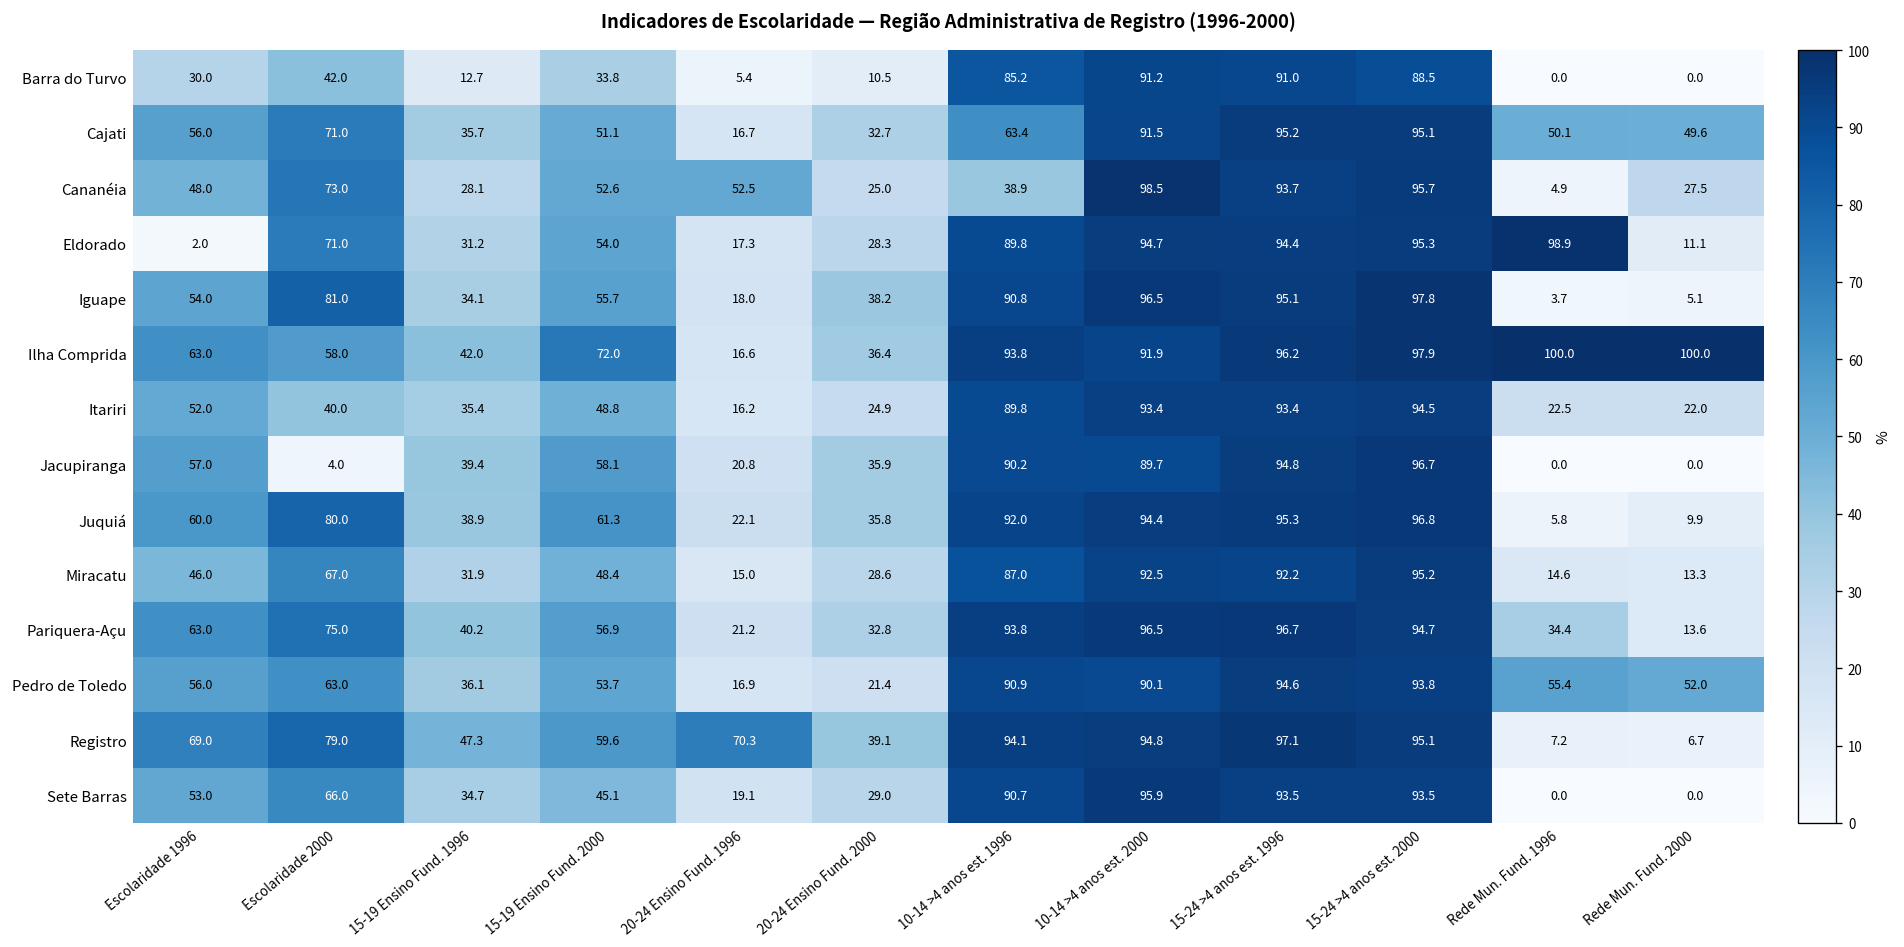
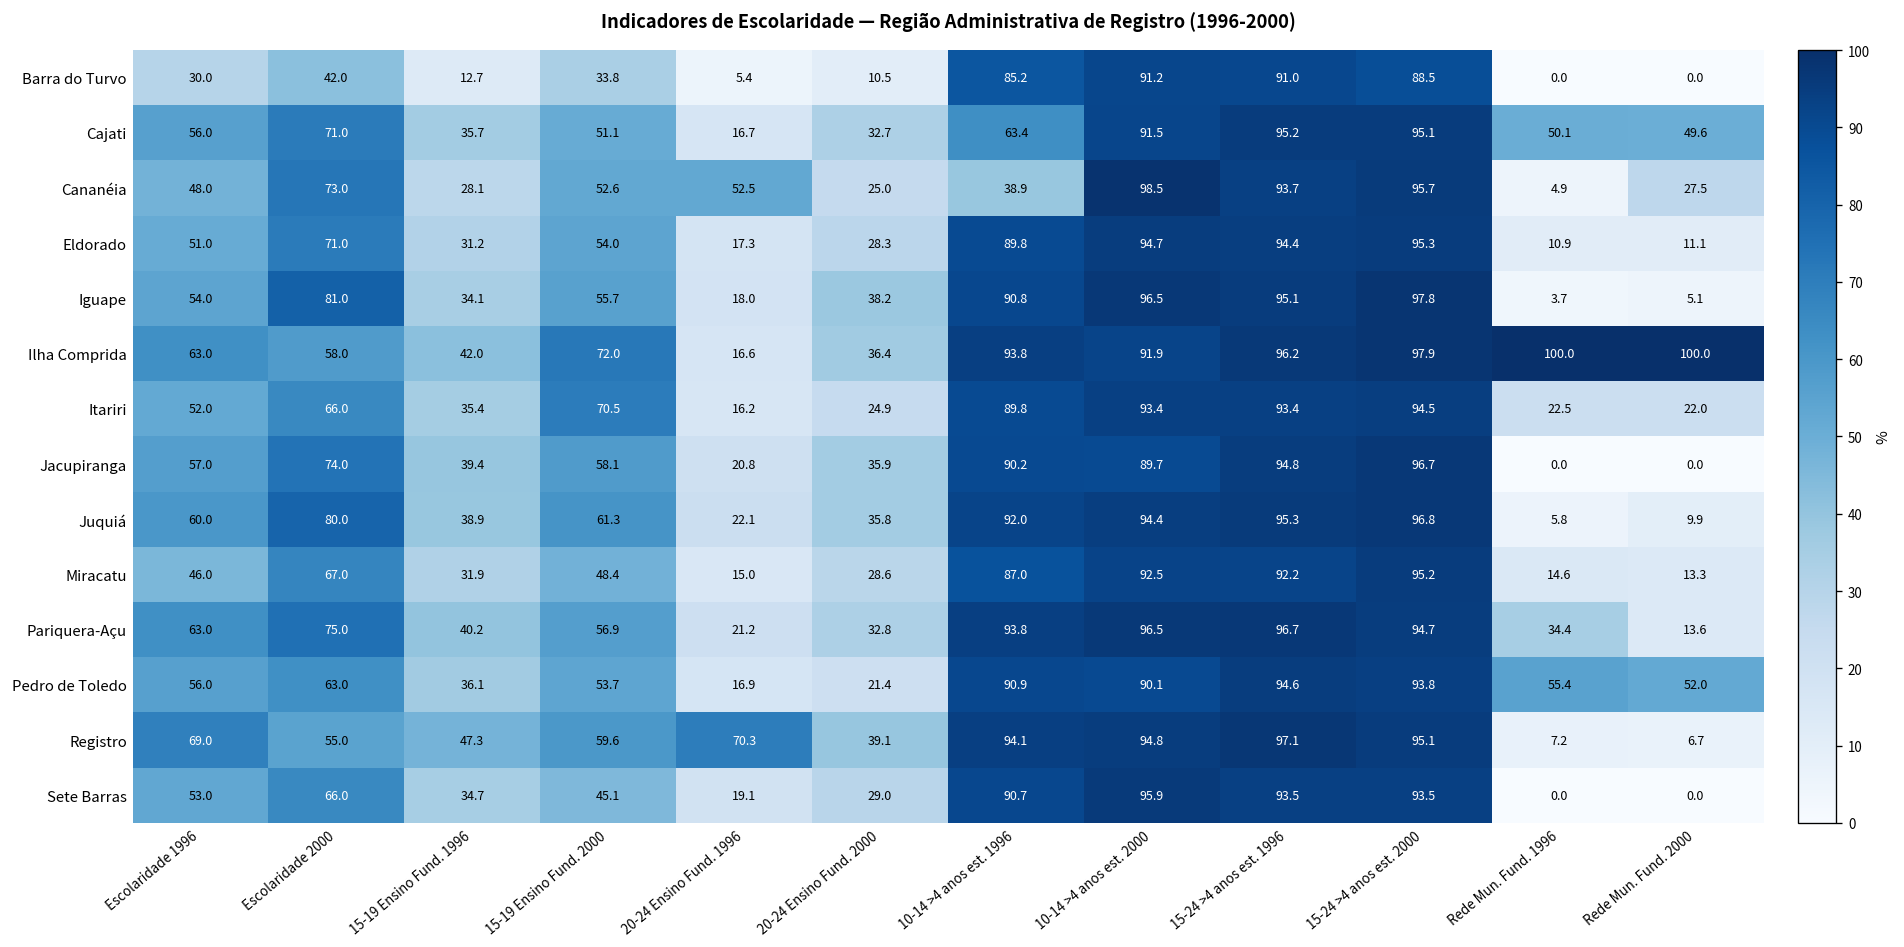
Eldorado, Escolaridade 1996: 2.0 -> 51.0
Eldorado, Rede Mun. Fund. 1996: 98.9 -> 10.9
Itariri, Escolaridade 2000: 40.0 -> 66.0
Itariri, 15-19 Ensino Fund. 2000: 48.8 -> 70.5
Jacupiranga, Escolaridade 2000: 4.0 -> 74.0
Registro, Escolaridade 2000: 79.0 -> 55.0
